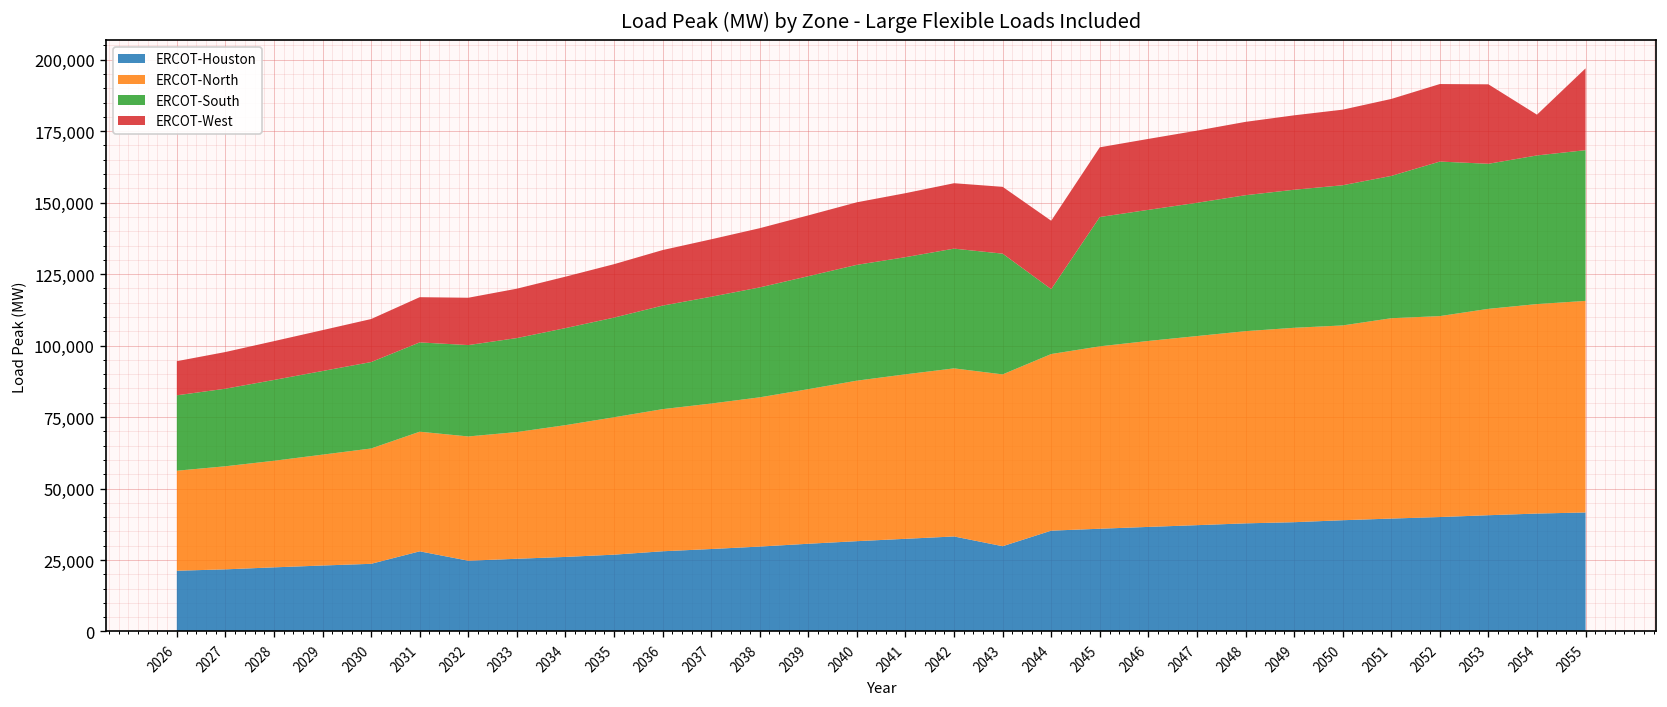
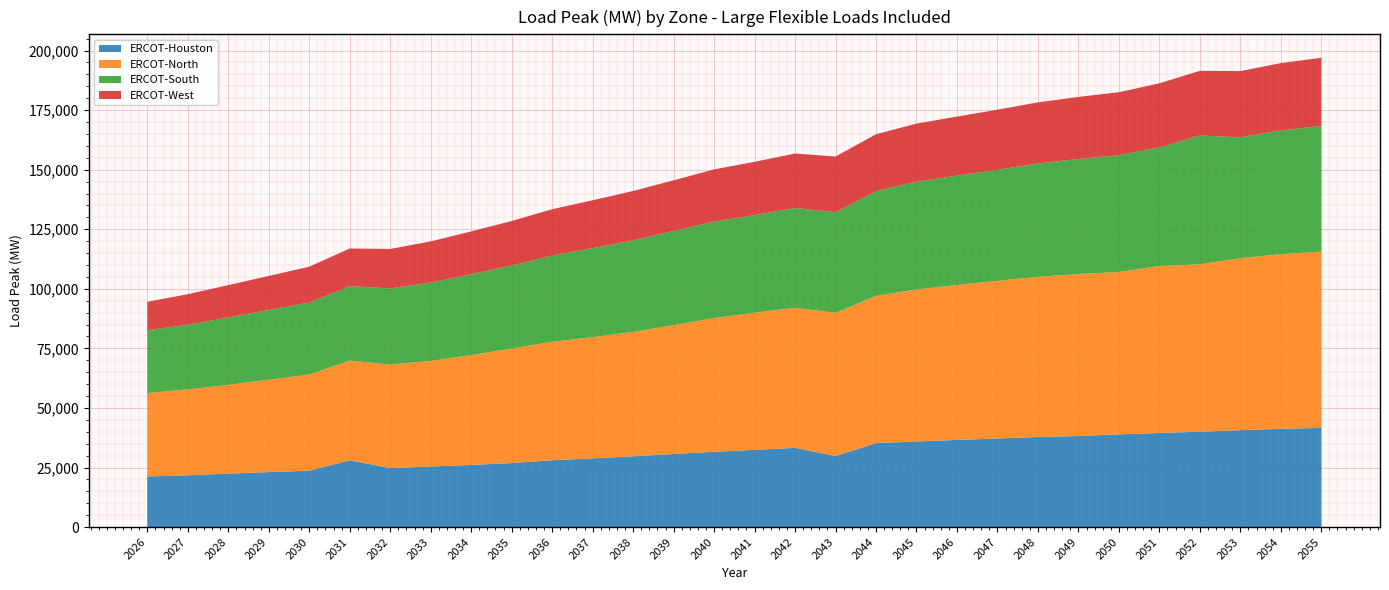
ERCOT-South, 2044: 23,000 -> 44,000
ERCOT-West, 2054: 14,000 -> 28,000
